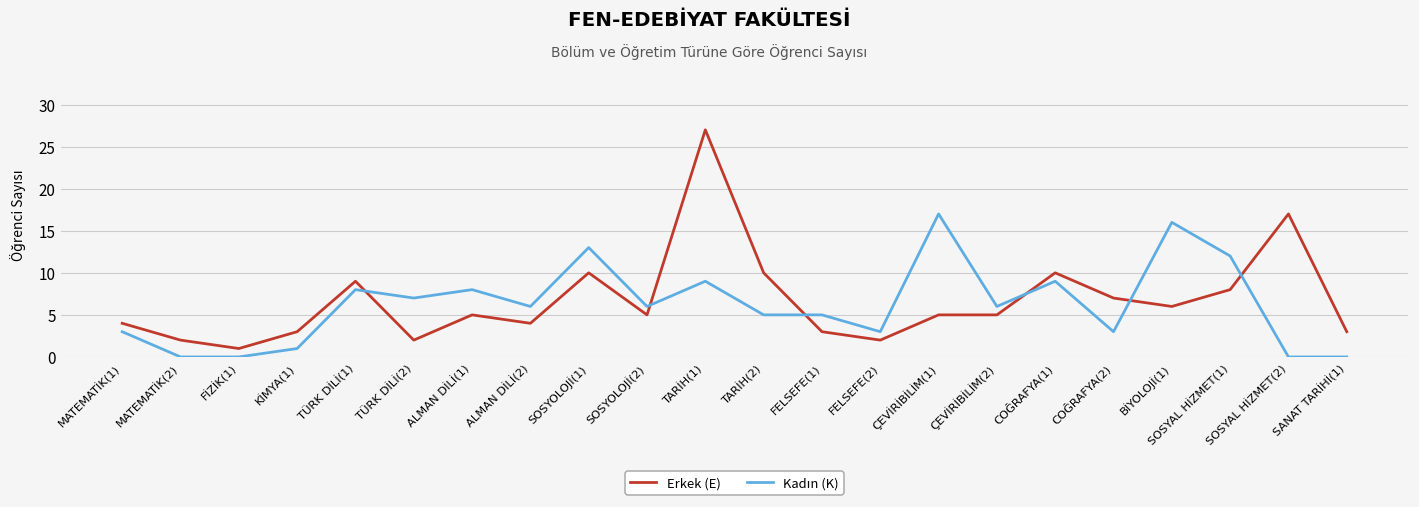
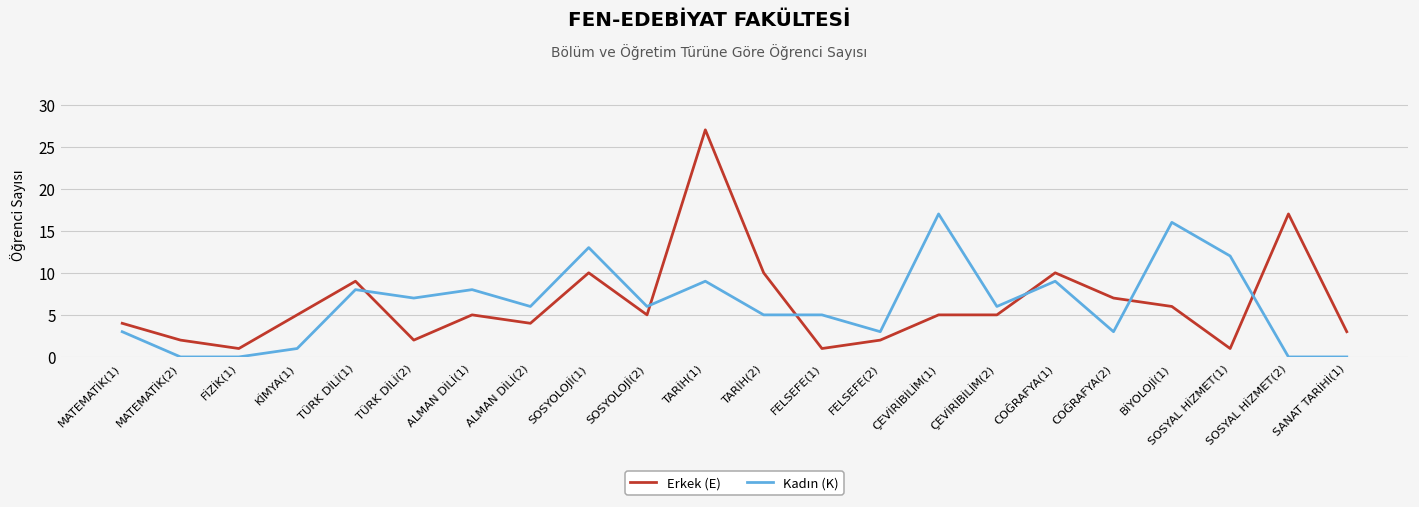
Erkek (E), KİMYA(1): 3 -> 5
Erkek (E), FELSEFE(1): 3 -> 1
Erkek (E), SOSYAL HİZMET(1): 8 -> 1
